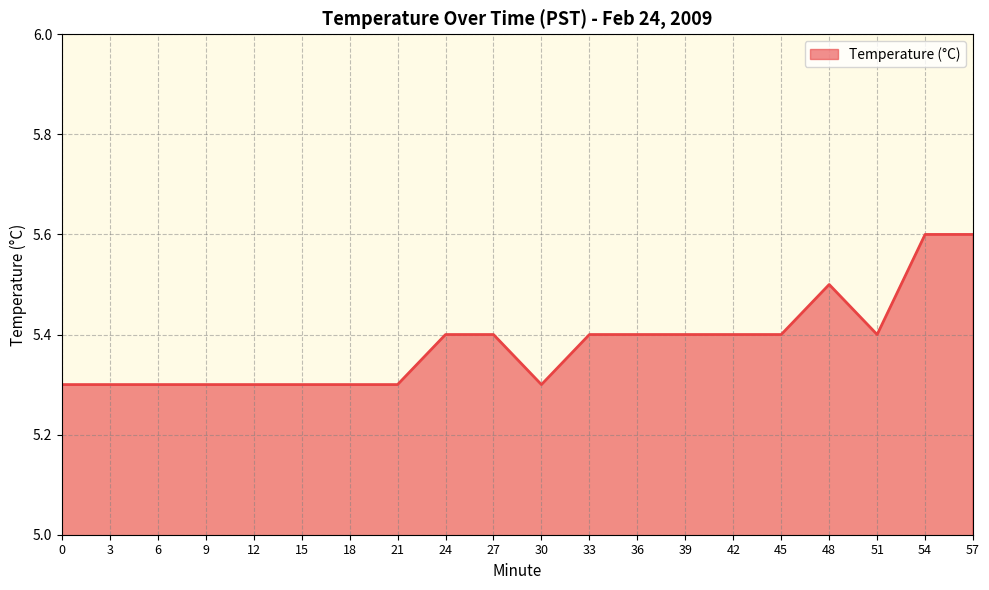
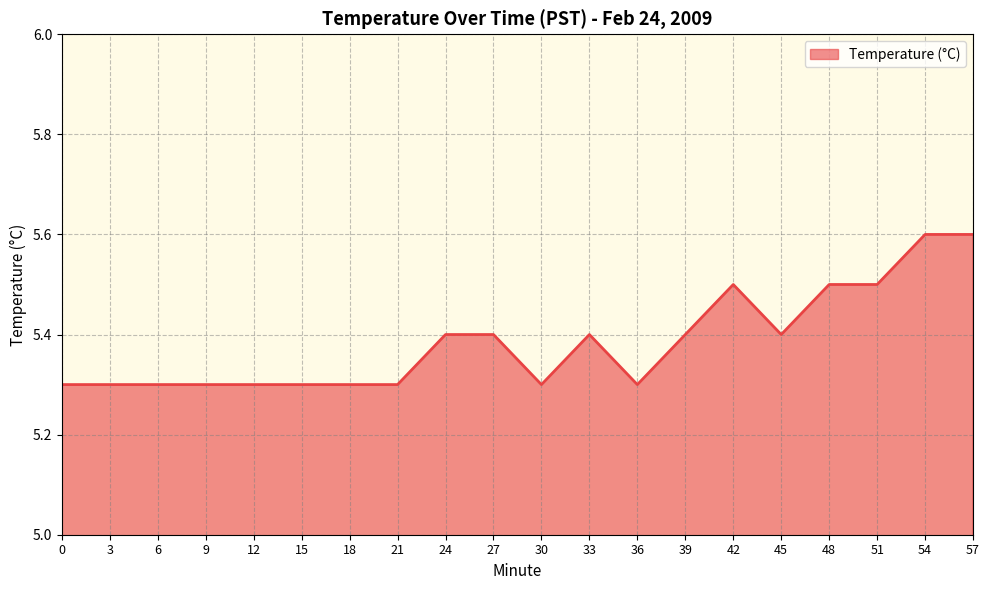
36: 5.4 -> 5.3
42: 5.4 -> 5.5
51: 5.4 -> 5.5
